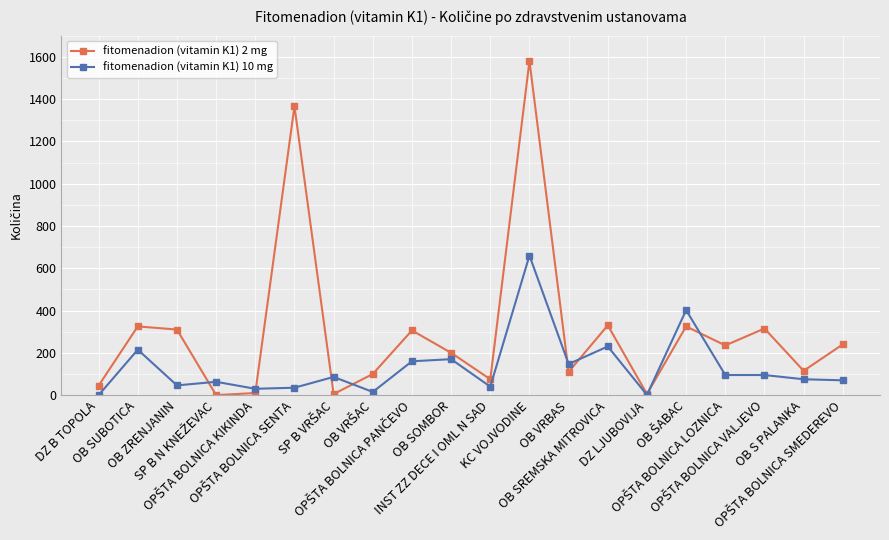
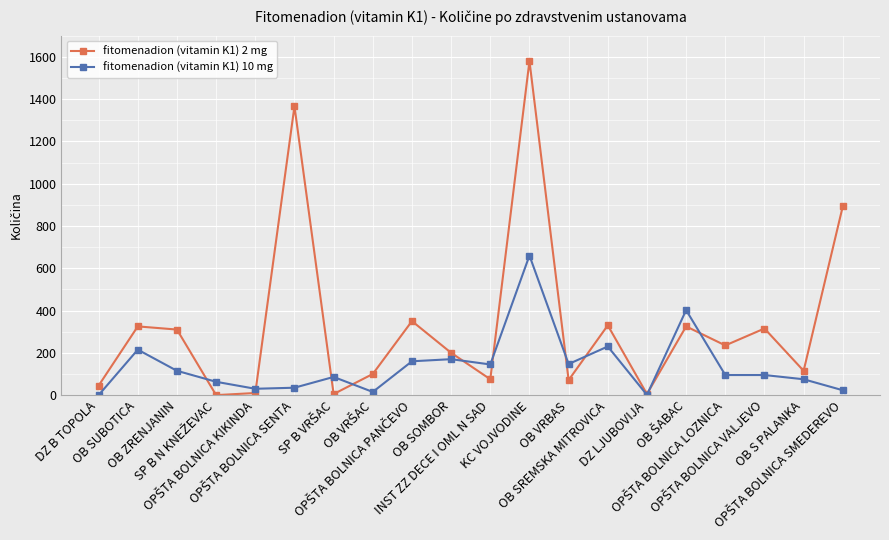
fitomenadion (vitamin K1) 10 mg, OB ZRENJANIN: 50 -> 120
fitomenadion (vitamin K1) 2 mg, OPŠTA BOLNICA PANČEVO: 310 -> 350
fitomenadion (vitamin K1) 10 mg, INST ZZ DECE I OML N SAD: 40 -> 150
fitomenadion (vitamin K1) 2 mg, OB VRBAS: 110 -> 70
fitomenadion (vitamin K1) 2 mg, OPŠTA BOLNICA SMEDEREVO: 240 -> 890
fitomenadion (vitamin K1) 10 mg, OPŠTA BOLNICA SMEDEREVO: 70 -> 20
